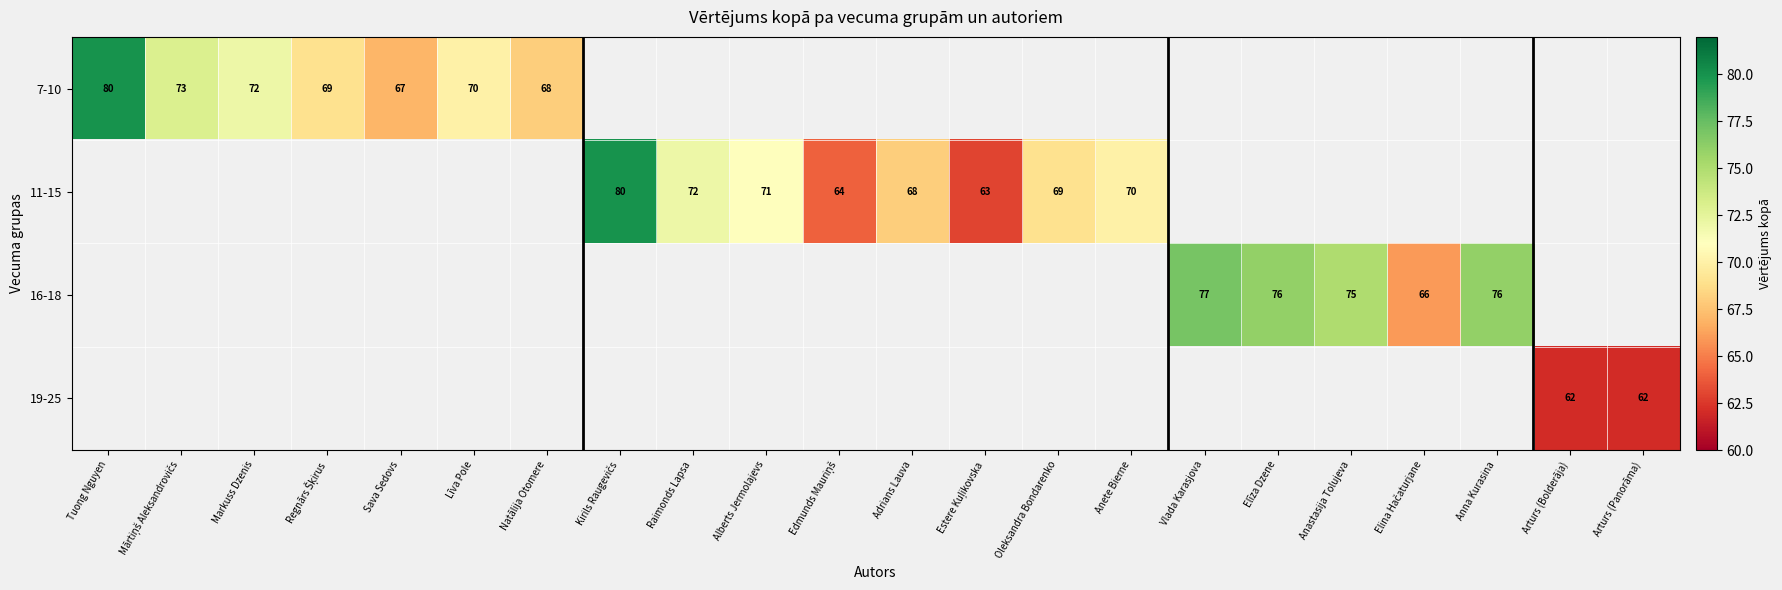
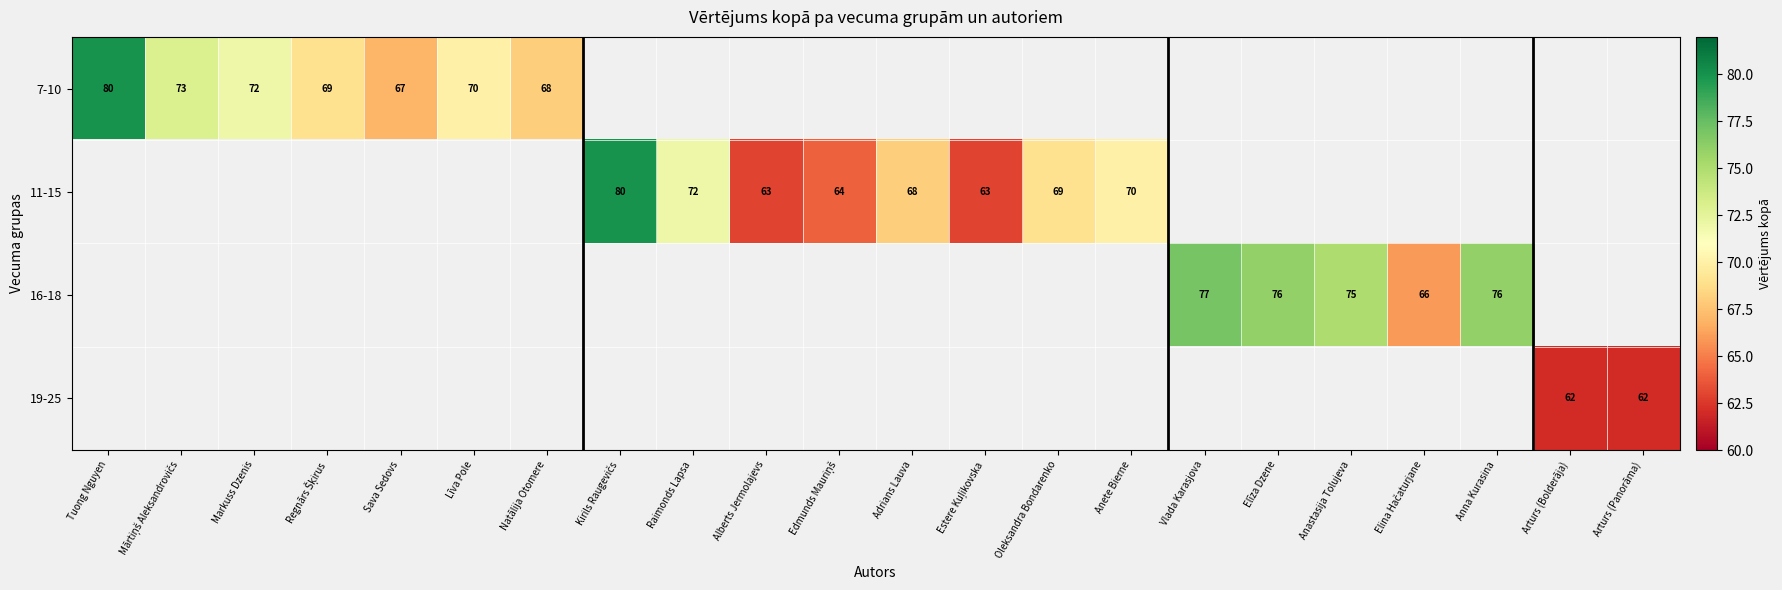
11-15, Alberts Jermolajevs: 71 -> 63
